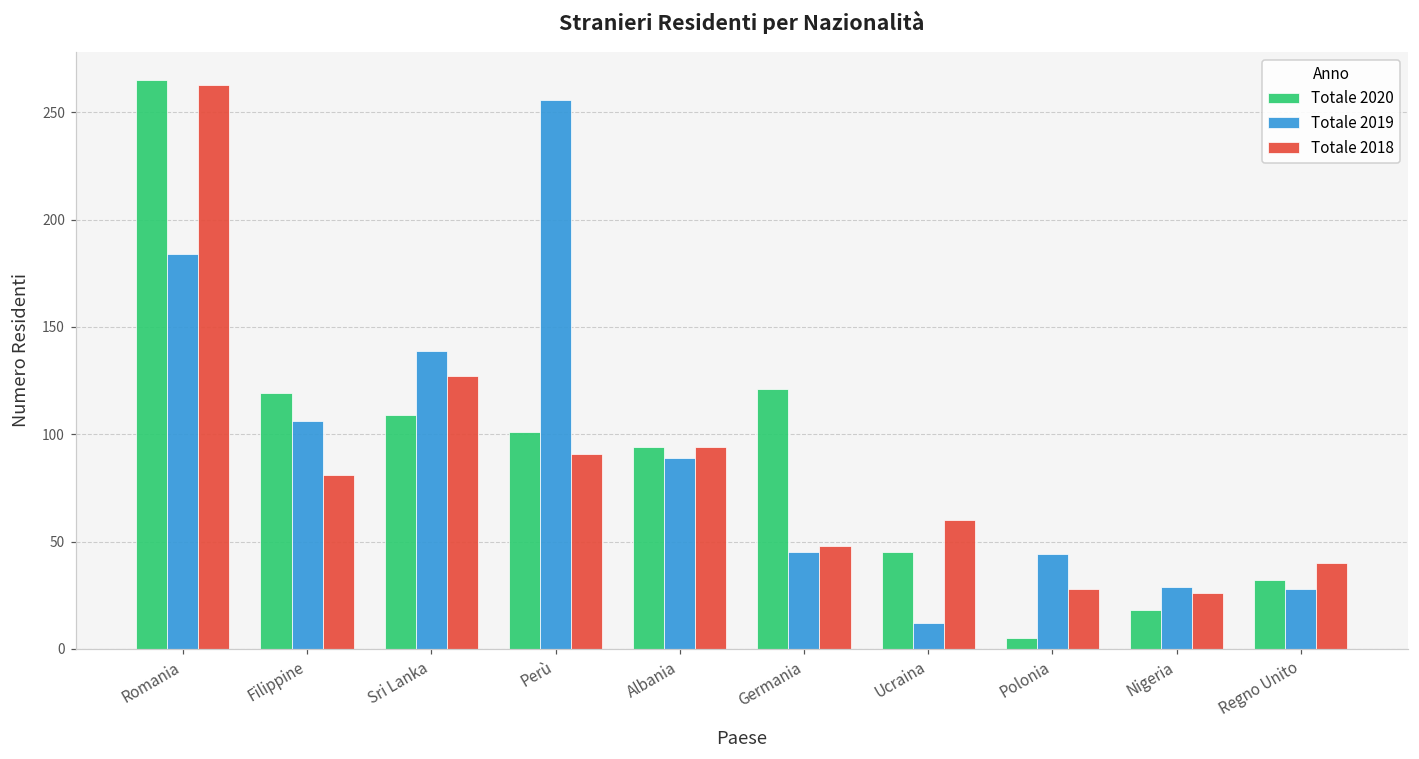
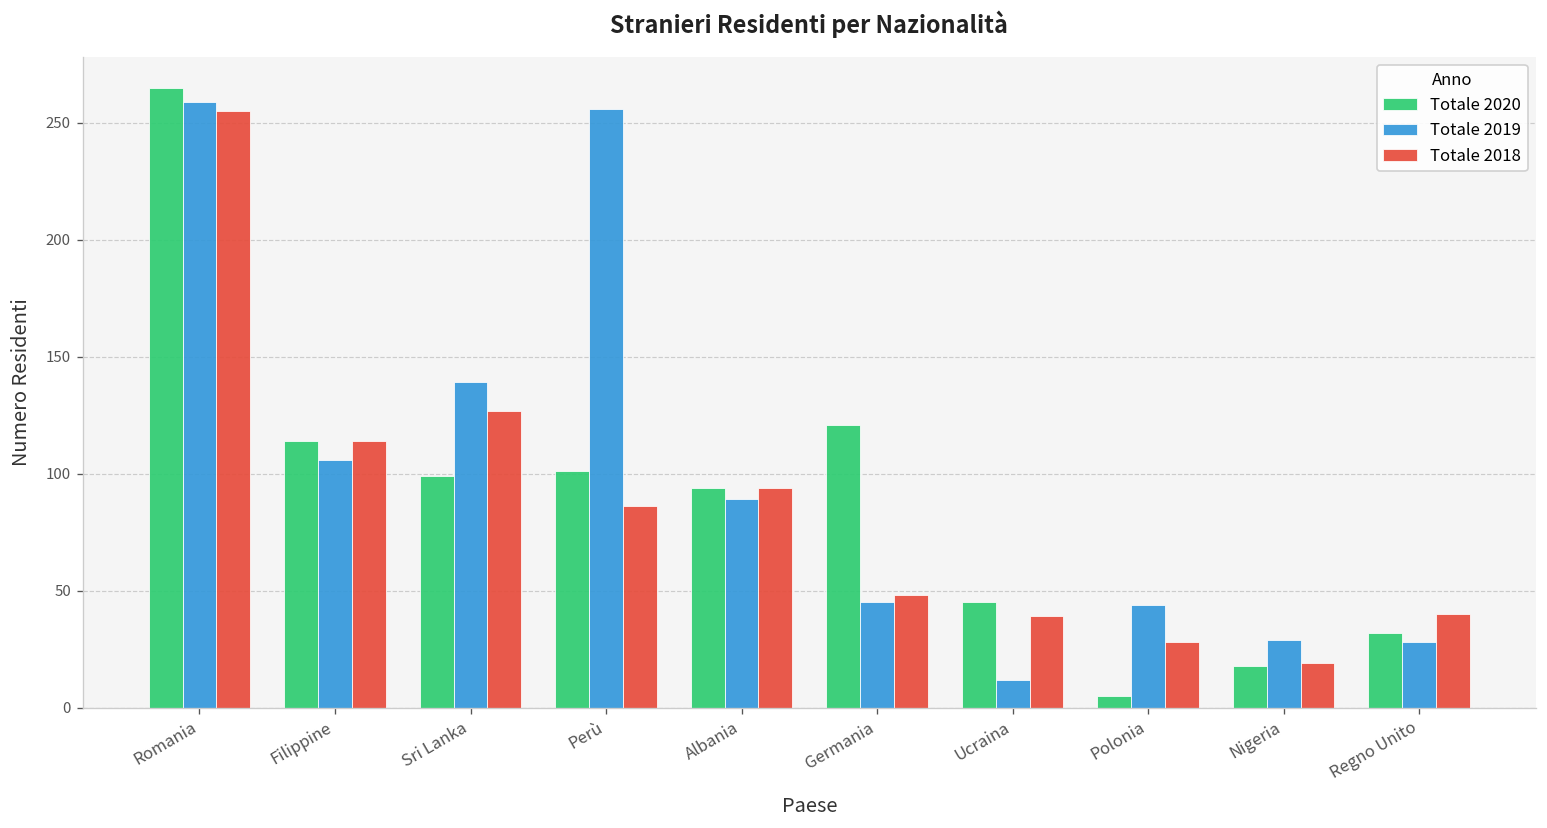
Totale 2019, Romania: 184 -> 259
Totale 2018, Romania: 263 -> 255
Totale 2020, Filippine: 119 -> 114
Totale 2018, Filippine: 81 -> 114
Totale 2020, Sri Lanka: 109 -> 99
Totale 2018, Perù: 91 -> 86
Totale 2018, Ucraina: 60 -> 39
Totale 2018, Nigeria: 26 -> 19
